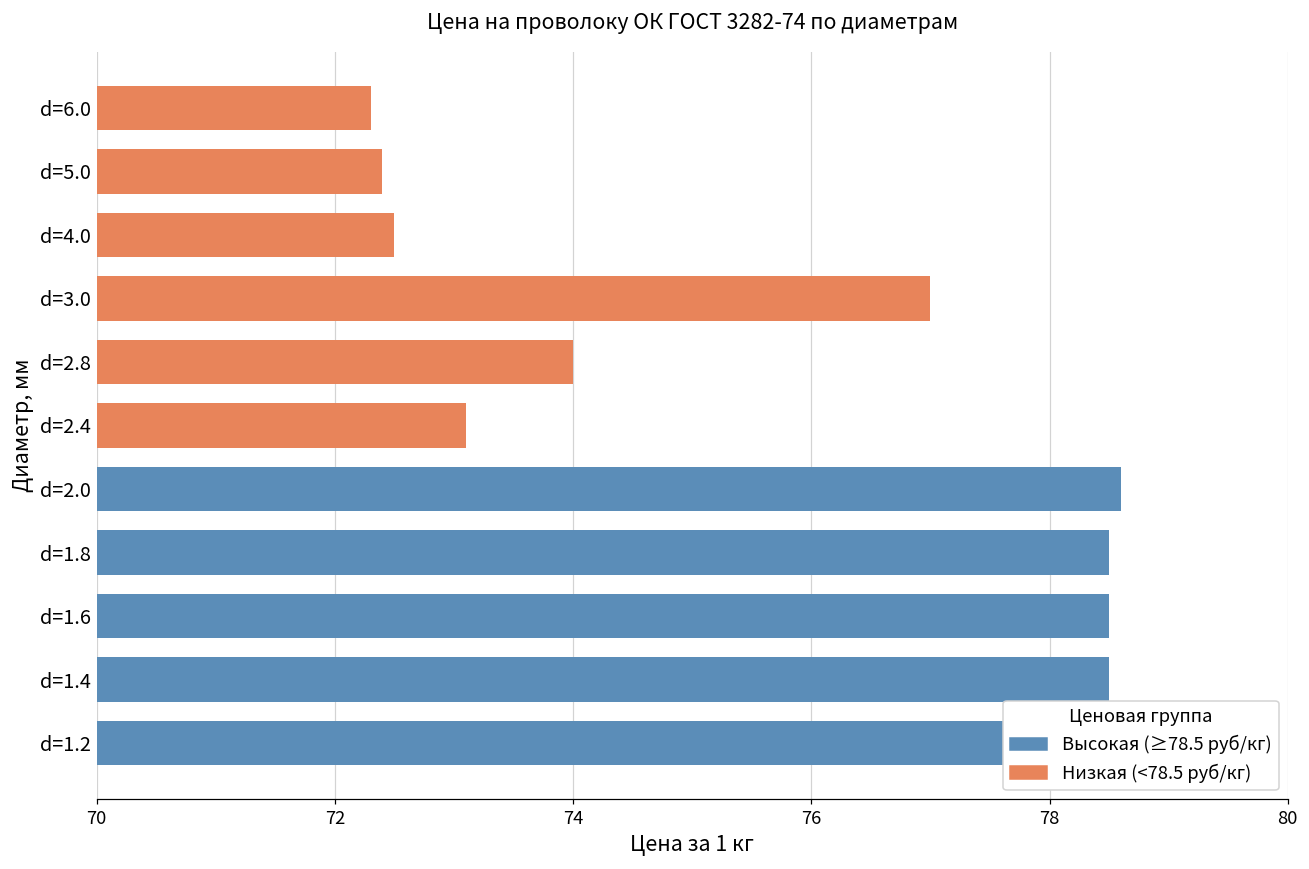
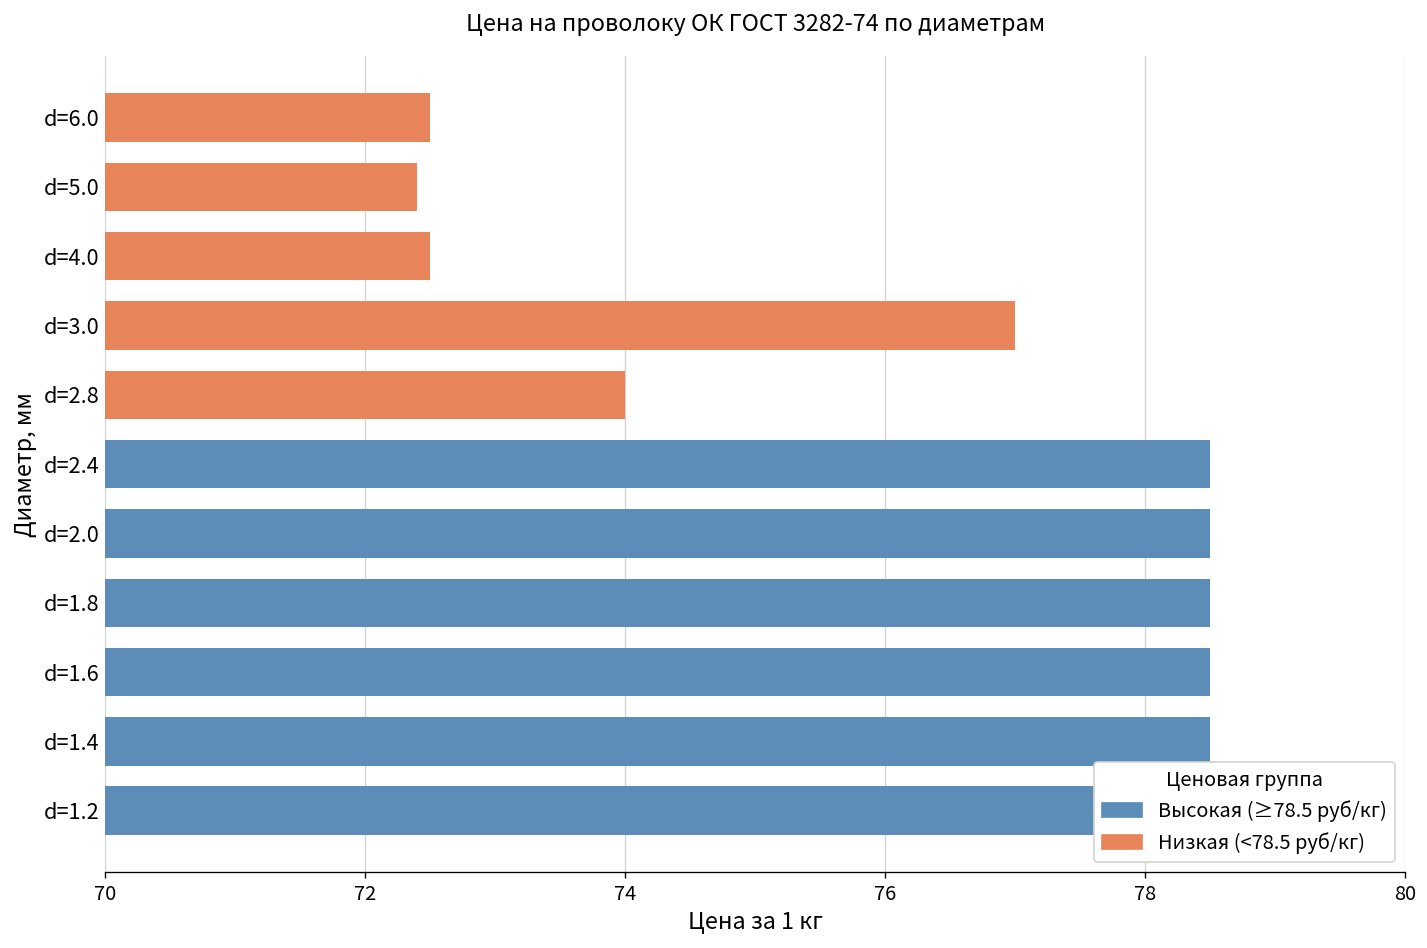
d=6.0: 72.3 -> 72.5
d=2.4: 73.1 -> 78.5
d=2.0: 78.6 -> 78.5
